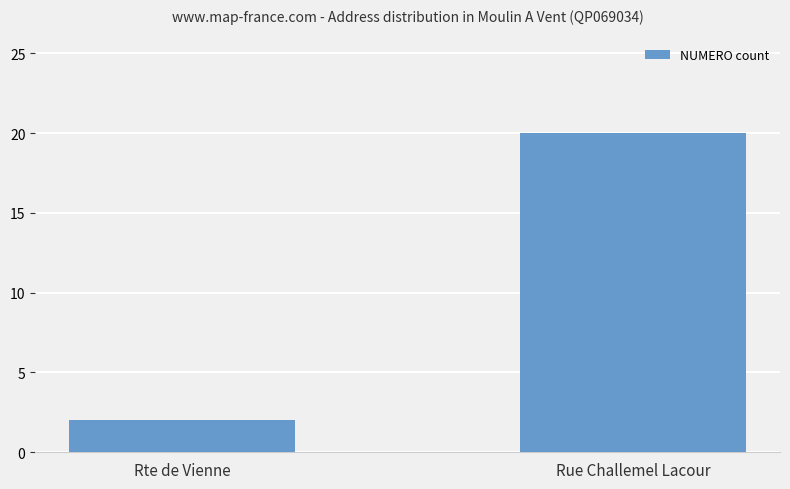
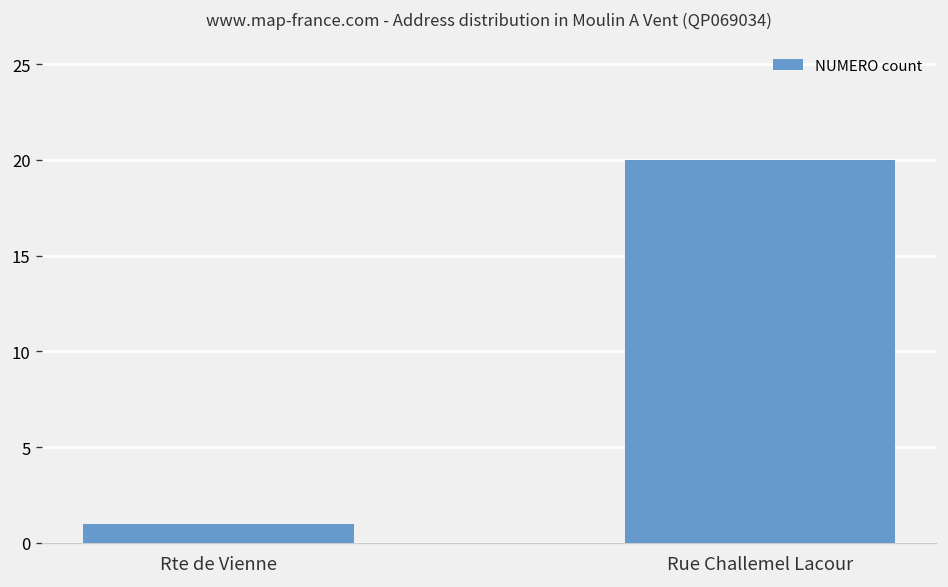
Rte de Vienne: 2 -> 1
